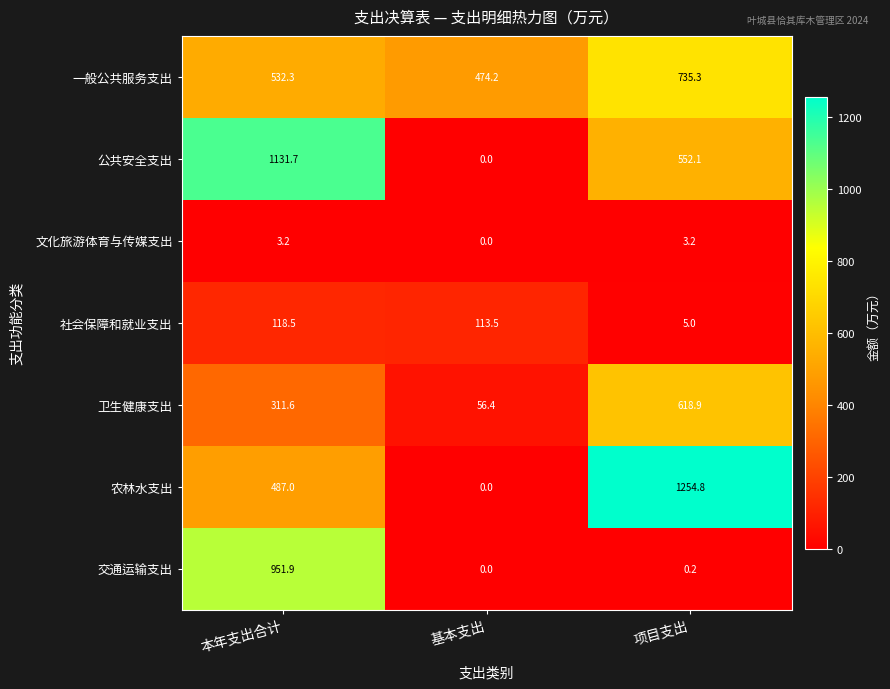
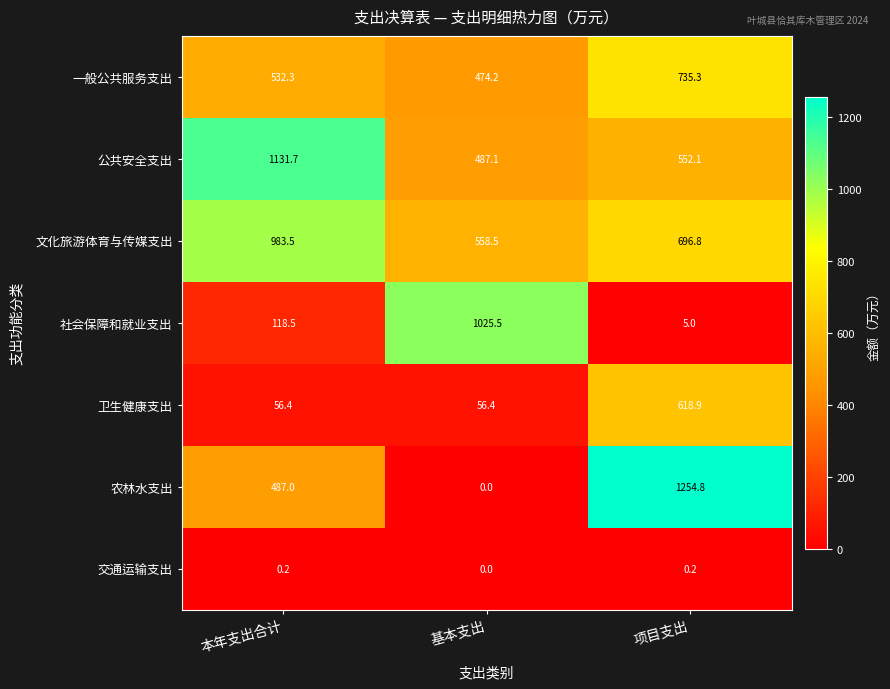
公共安全支出, 基本支出: 0.0 -> 487.1
文化旅游体育与传媒支出, 本年支出合计: 3.2 -> 983.5
文化旅游体育与传媒支出, 基本支出: 0.0 -> 558.5
文化旅游体育与传媒支出, 项目支出: 3.2 -> 696.8
社会保障和就业支出, 基本支出: 113.5 -> 1025.5
卫生健康支出, 本年支出合计: 311.6 -> 56.4
交通运输支出, 本年支出合计: 951.9 -> 0.2
